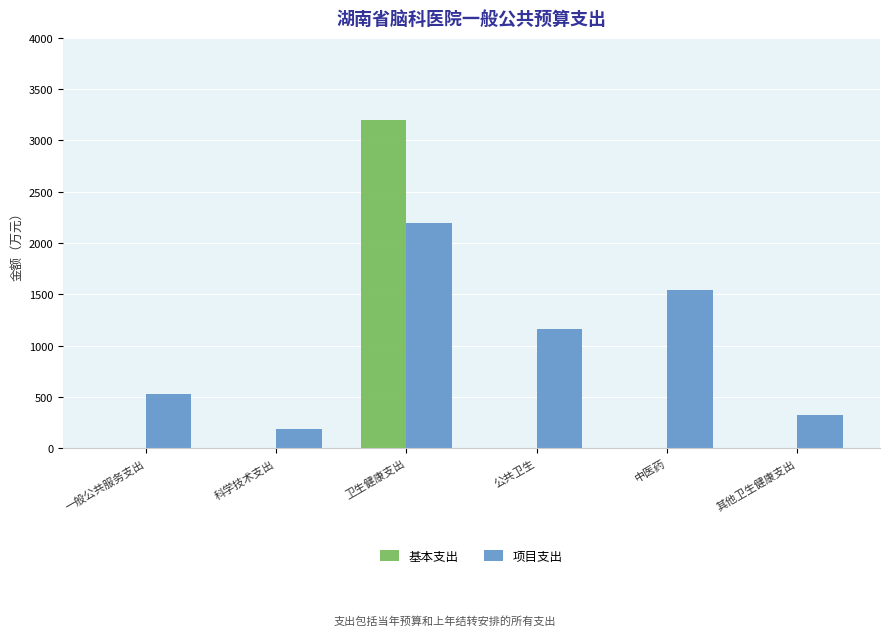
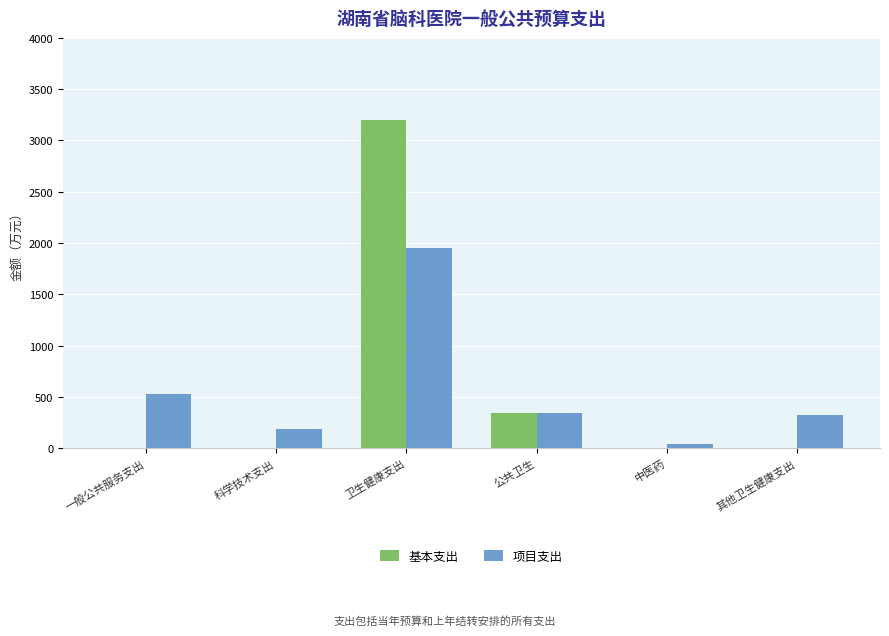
项目支出, 卫生健康支出: 2200 -> 1950
基本支出, 公共卫生: 0 -> 350
项目支出, 公共卫生: 1160 -> 340
项目支出, 中医药: 1540 -> 40
